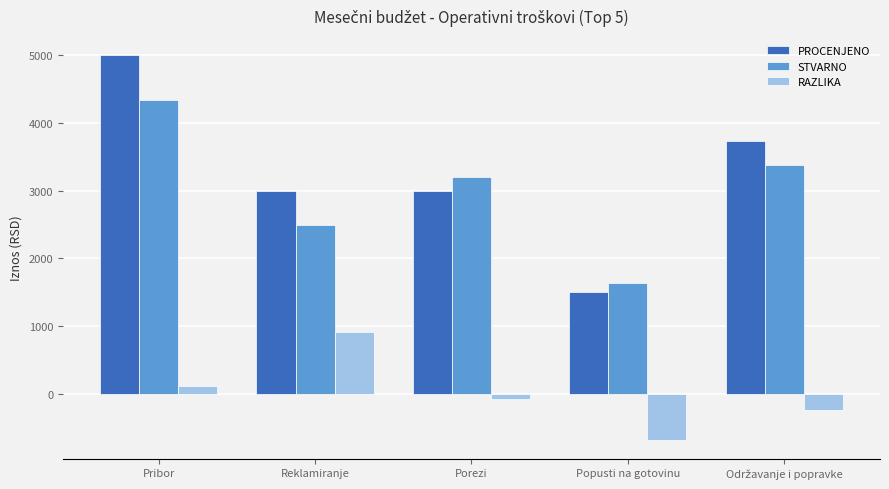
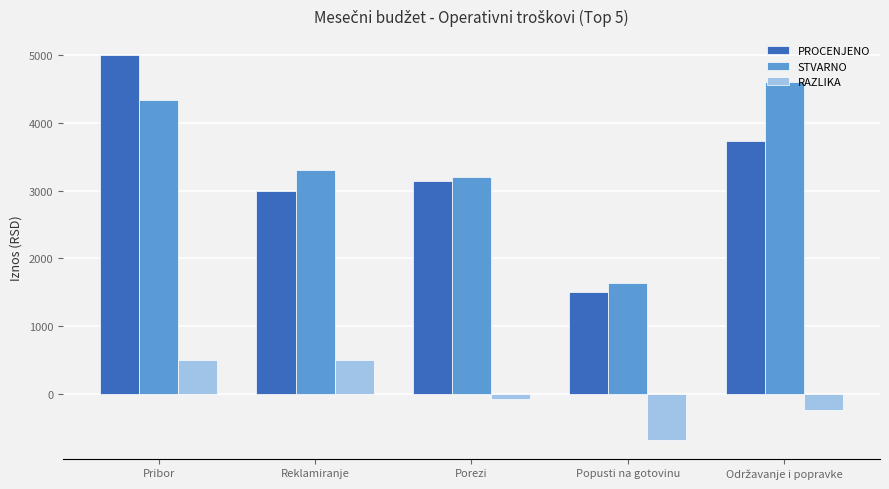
RAZLIKA, Pribor: 100 -> 500
STVARNO, Reklamiranje: 2500 -> 3300
RAZLIKA, Reklamiranje: 900 -> 500
PROCENJENO, Porezi: 3000 -> 3100
STVARNO, Održavanje i popravke: 3400 -> 4600
